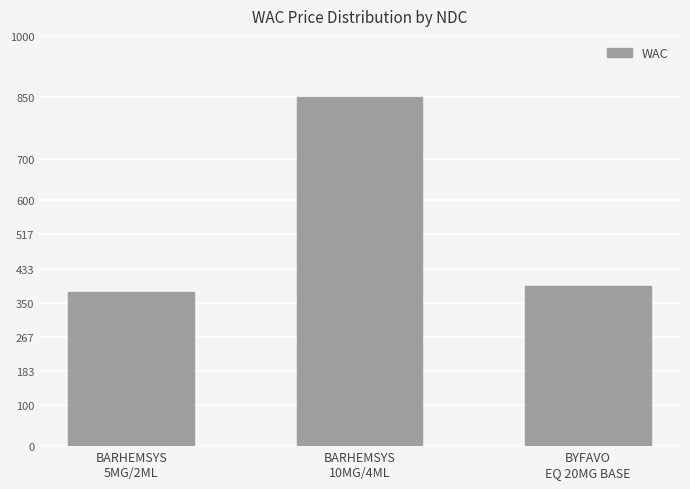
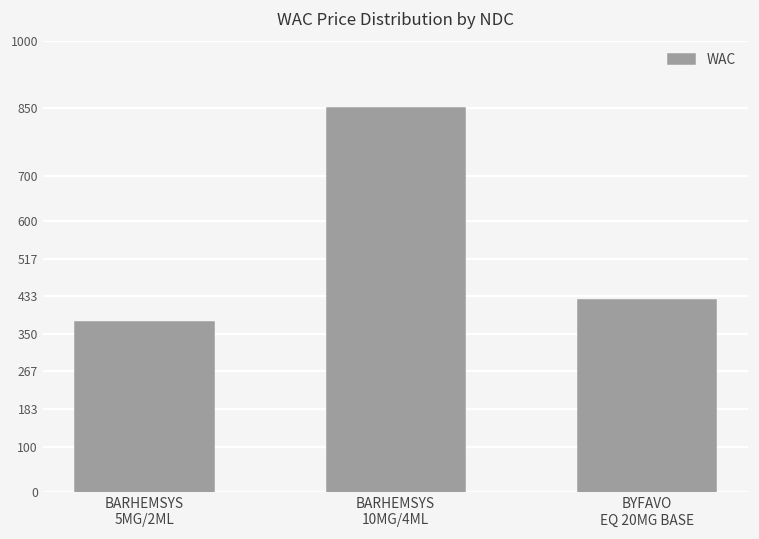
BYFAVO EQ 20MG BASE: 390 -> 430
